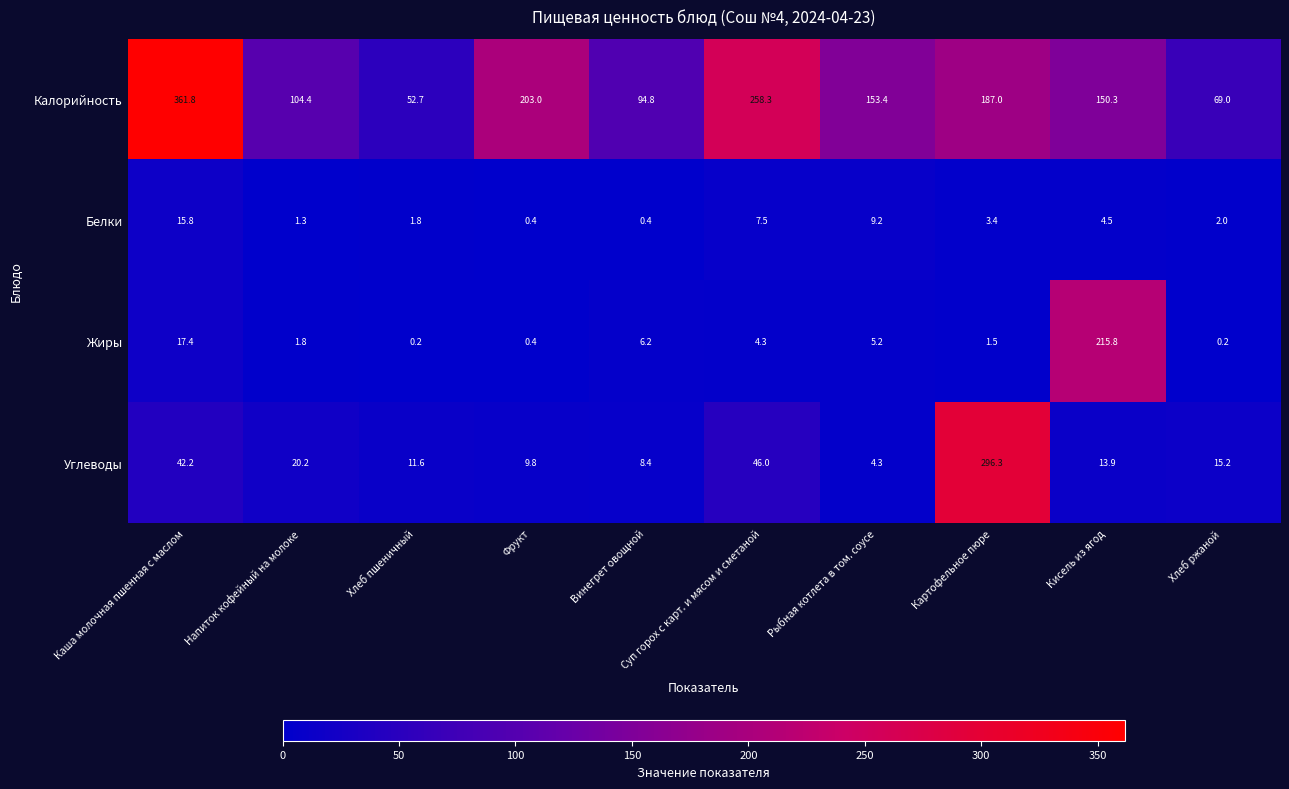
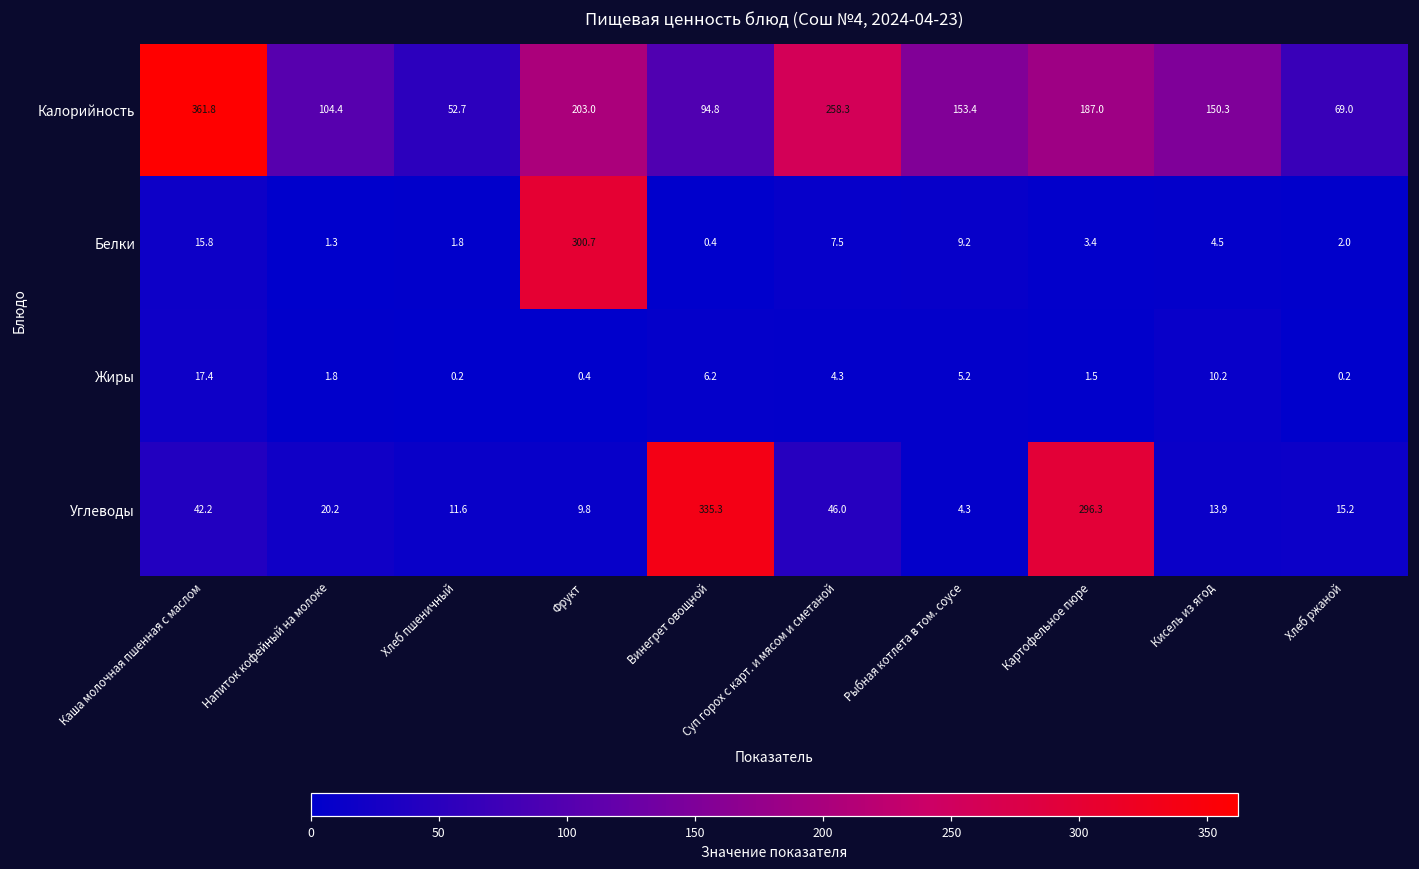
Белки, Фрукт: 0.4 -> 300.7
Жиры, Кисель из ягод: 215.8 -> 10.2
Углеводы, Винегрет овощной: 8.4 -> 335.3
